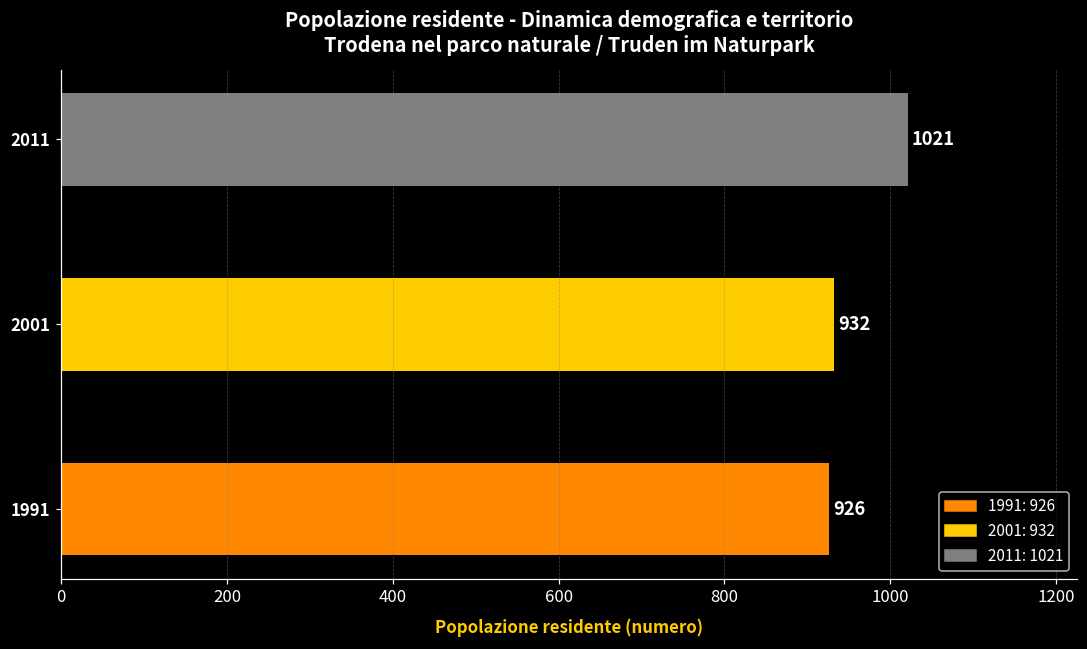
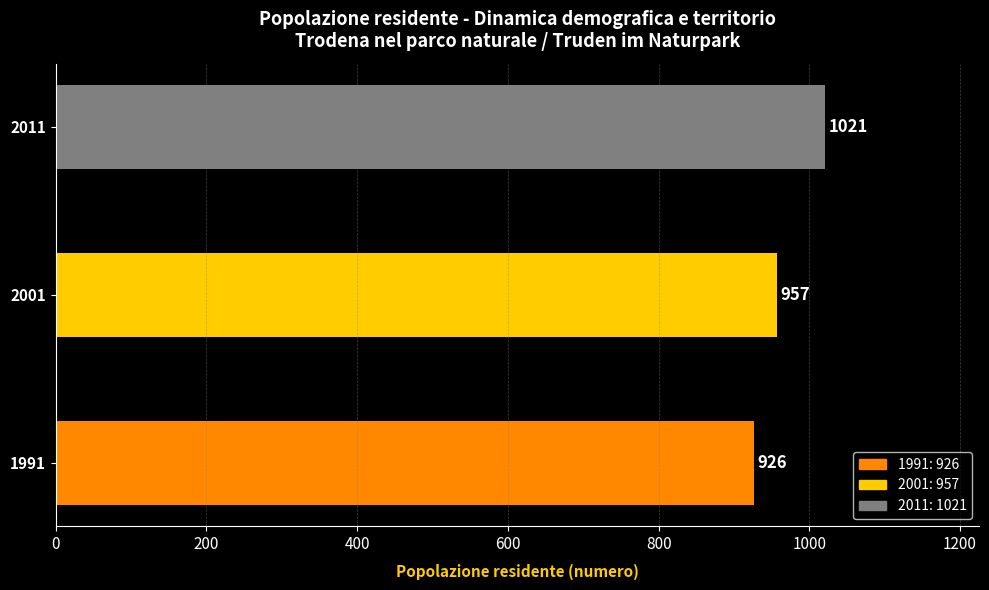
2001: 932 -> 957
